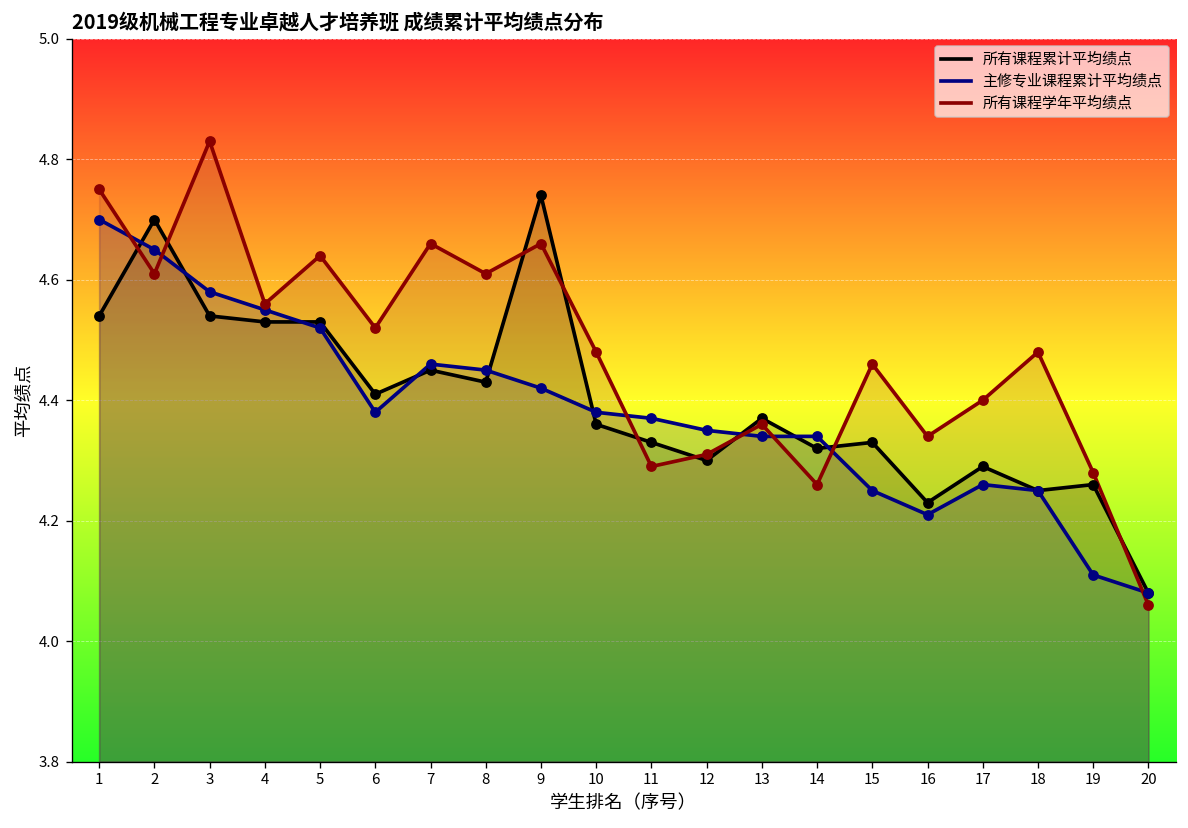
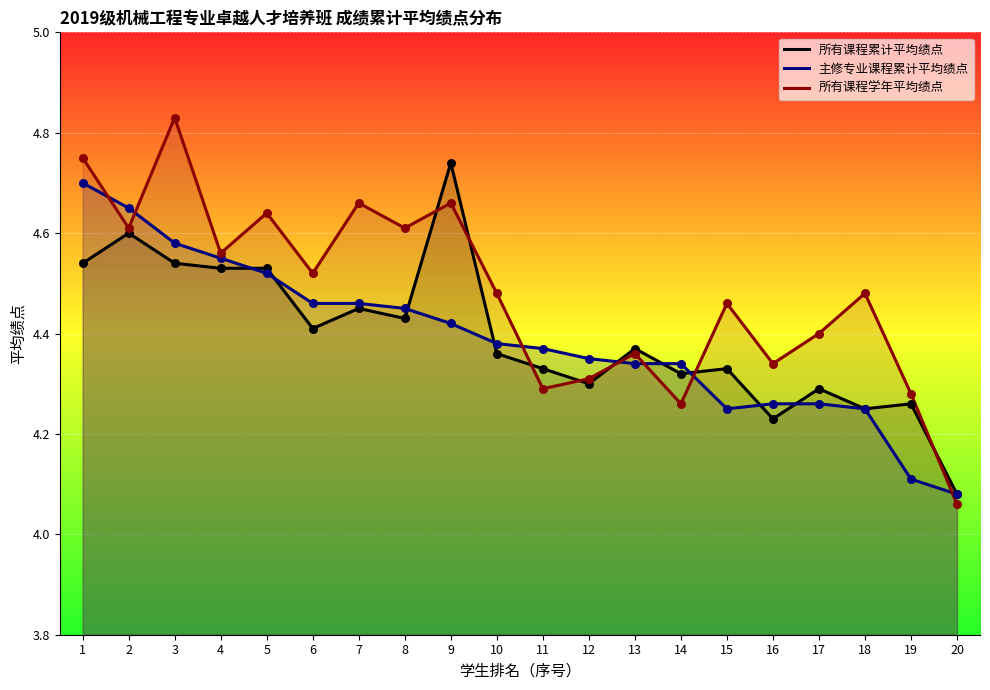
所有课程累计平均绩点, 2: 4.7 -> 4.6
主修专业课程累计平均绩点, 6: 4.38 -> 4.46
主修专业课程累计平均绩点, 16: 4.21 -> 4.26
